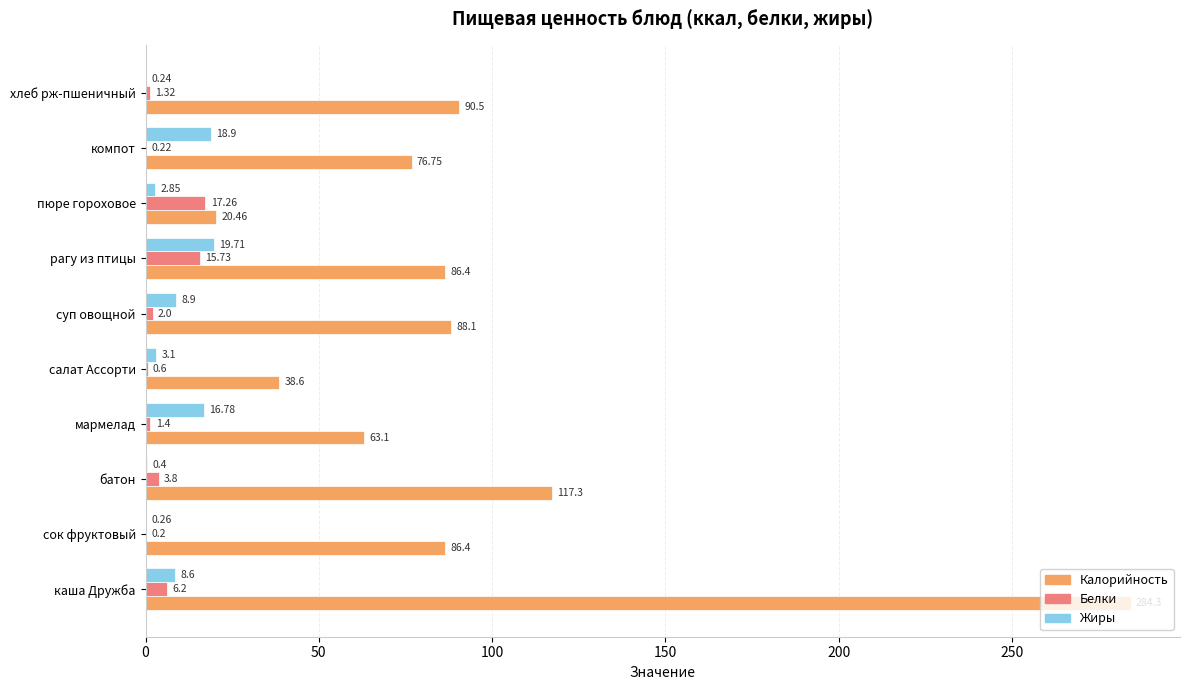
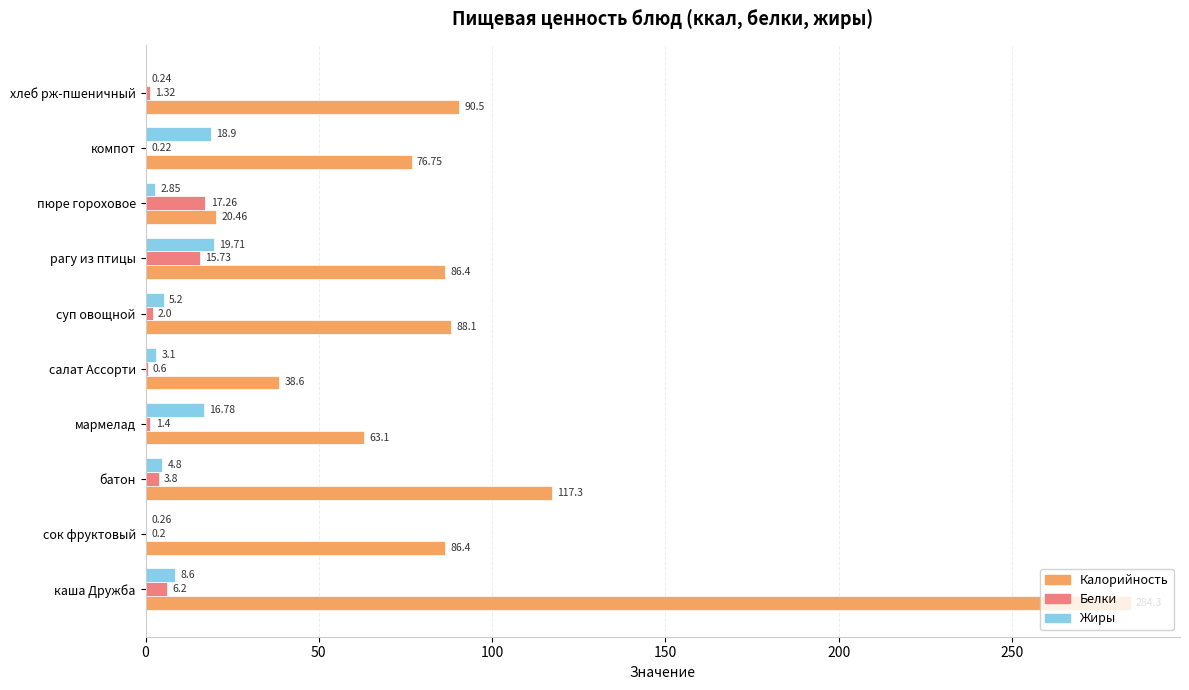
Жиры, суп овощной: 8.9 -> 5.2
Жиры, батон: 0.4 -> 4.8
